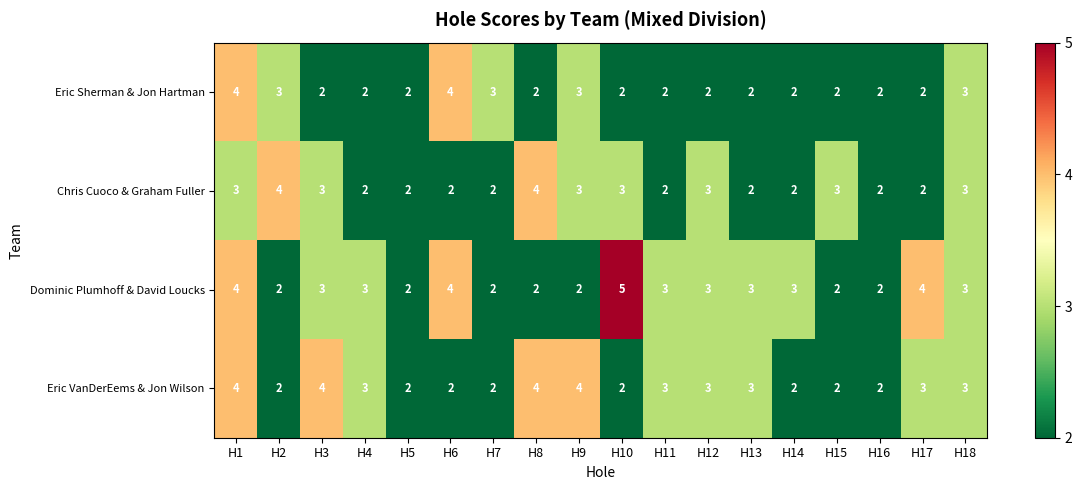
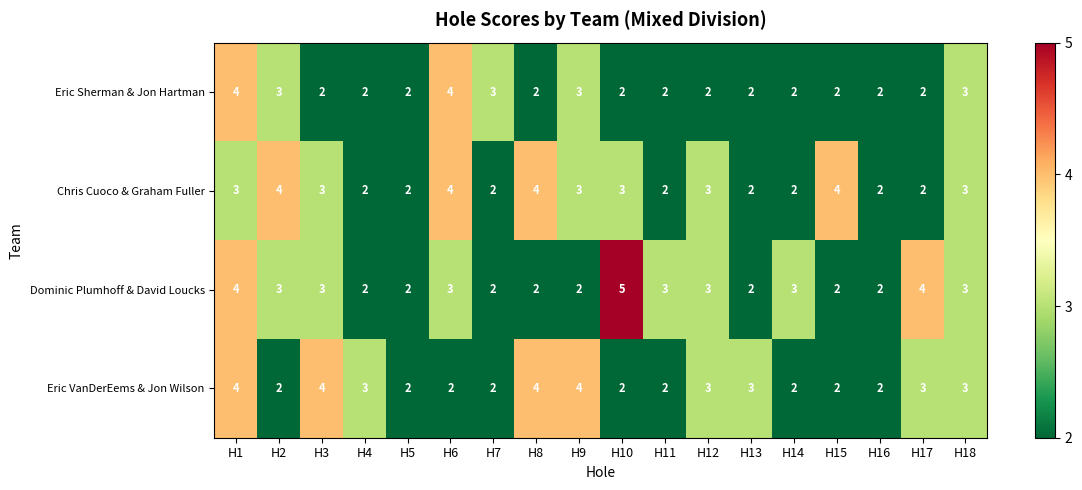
Chris Cuoco & Graham Fuller, H6: 2 -> 4
Chris Cuoco & Graham Fuller, H15: 3 -> 4
Dominic Plumhoff & David Loucks, H2: 2 -> 3
Dominic Plumhoff & David Loucks, H4: 3 -> 2
Dominic Plumhoff & David Loucks, H6: 4 -> 3
Dominic Plumhoff & David Loucks, H13: 3 -> 2
Eric VanDerEems & Jon Wilson, H11: 3 -> 2
